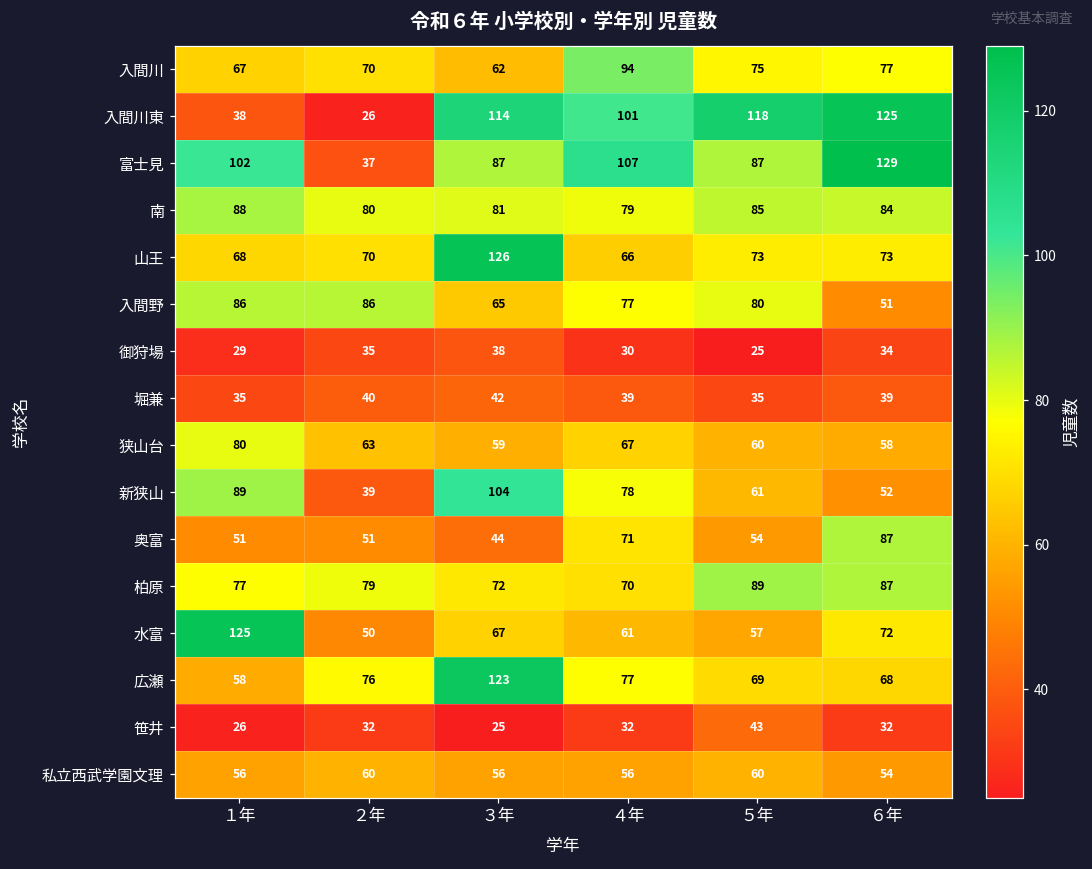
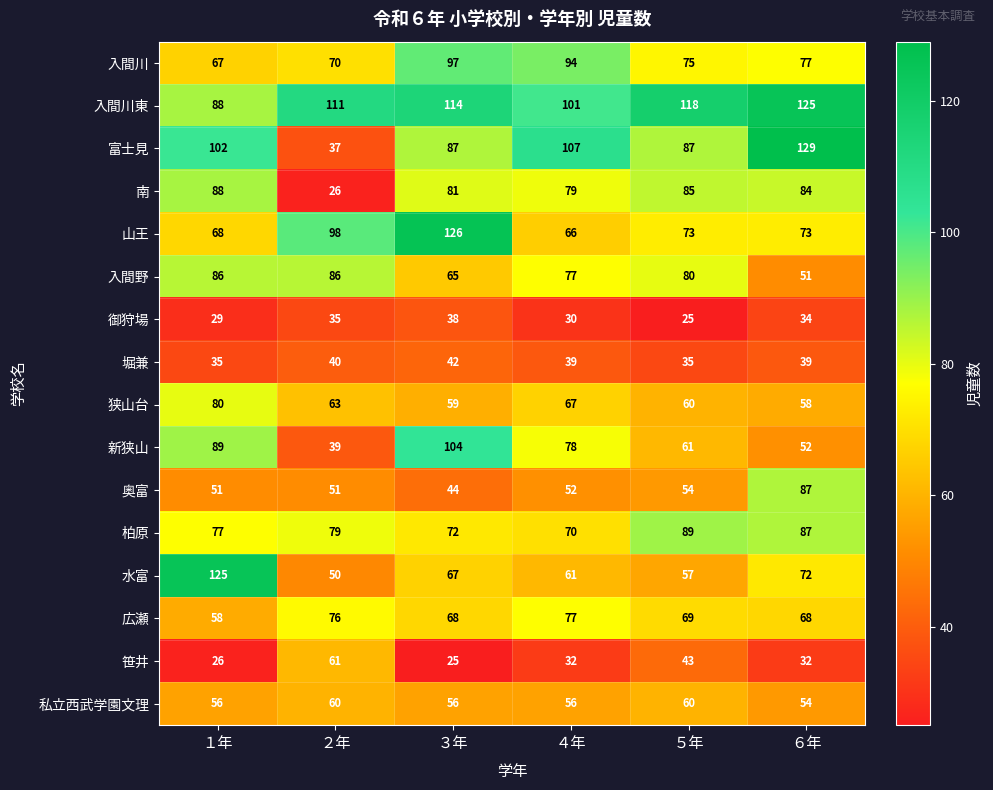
入間川, ３年: 62 -> 97
入間川東, １年: 38 -> 88
入間川東, ２年: 26 -> 111
南, ２年: 80 -> 26
山王, ２年: 70 -> 98
奥富, ４年: 71 -> 52
広瀬, ３年: 123 -> 68
笹井, ２年: 32 -> 61
